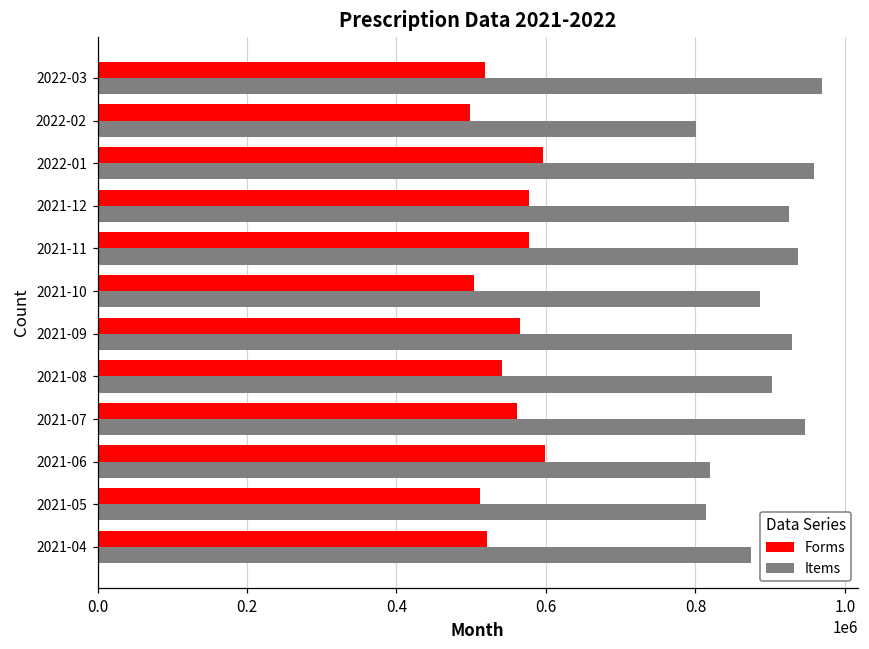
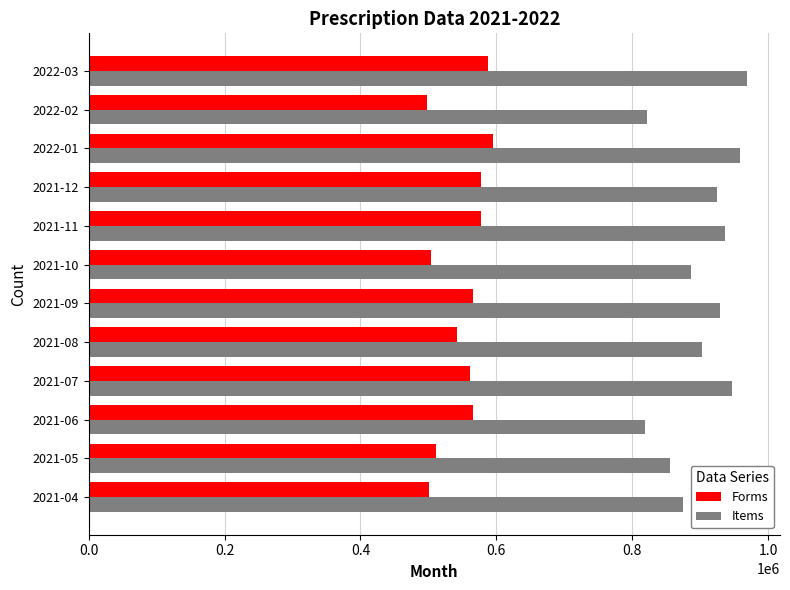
Forms, 2022-03: 520000 -> 590000
Items, 2022-02: 800000 -> 820000
Forms, 2021-06: 600000 -> 570000
Items, 2021-05: 810000 -> 860000
Forms, 2021-04: 520000 -> 500000
